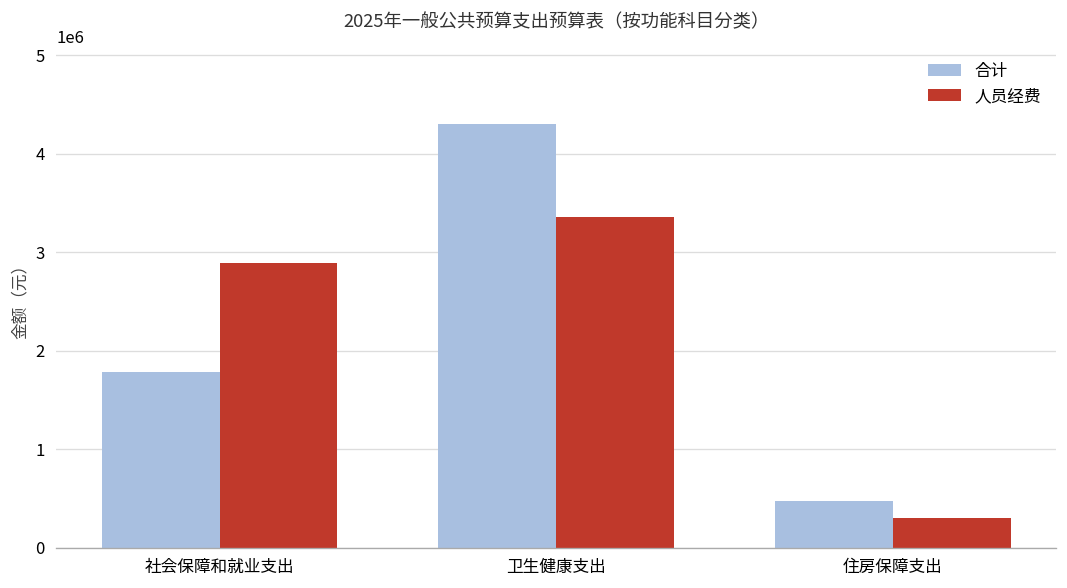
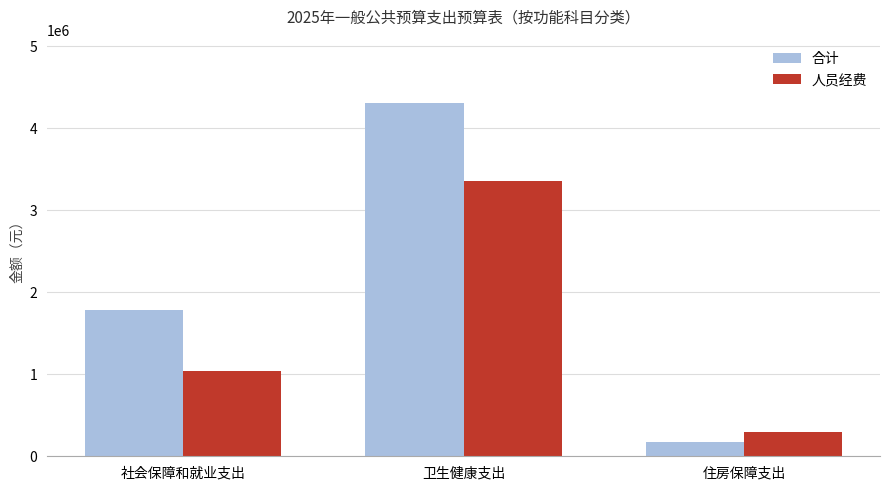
人员经费, 社会保障和就业支出: 2900000 -> 1000000
合计, 住房保障支出: 500000 -> 200000
